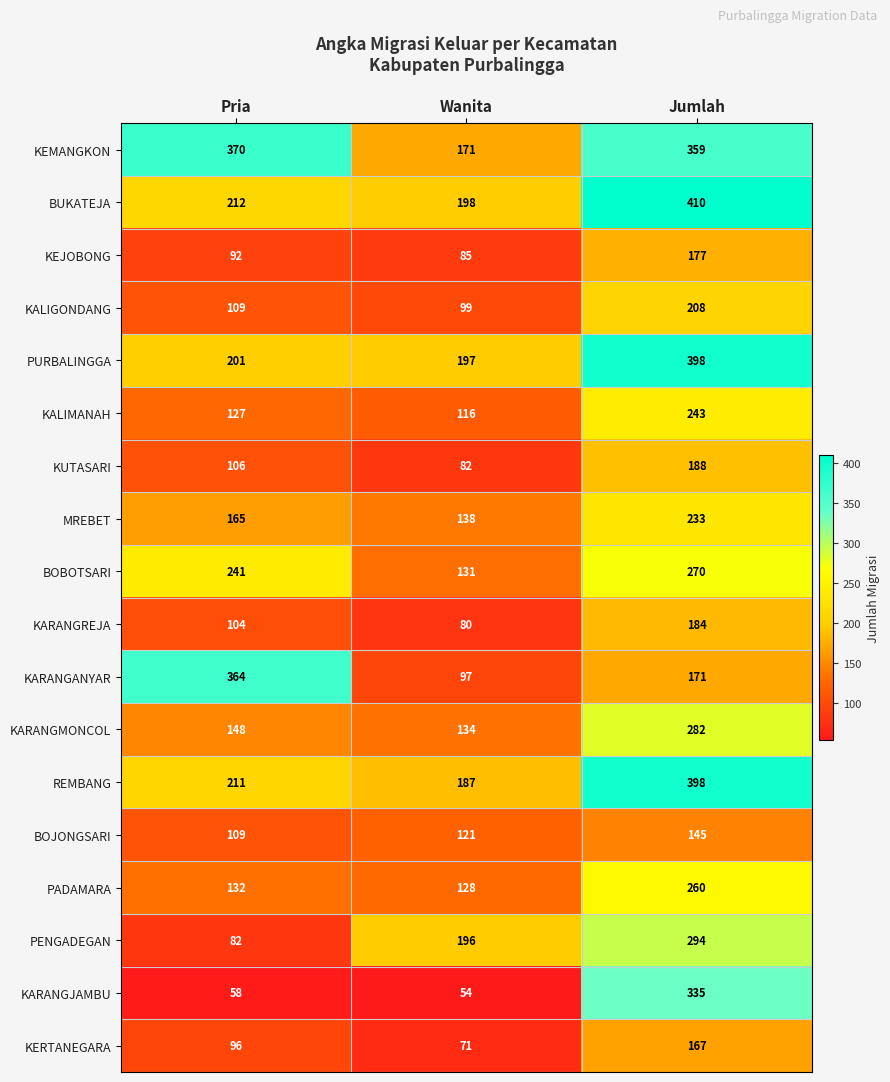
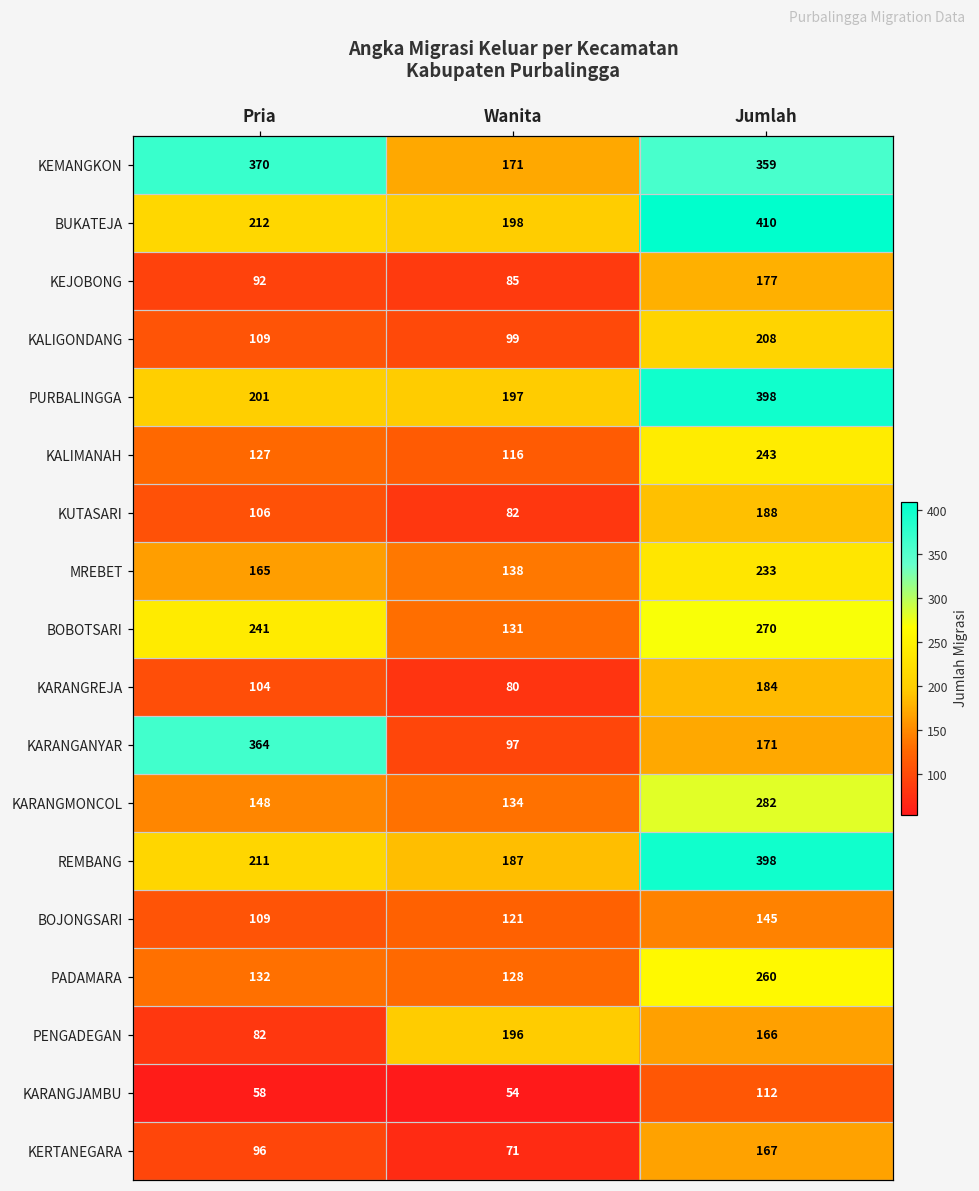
PENGADEGAN, Jumlah: 294 -> 166
KARANGJAMBU, Jumlah: 335 -> 112
